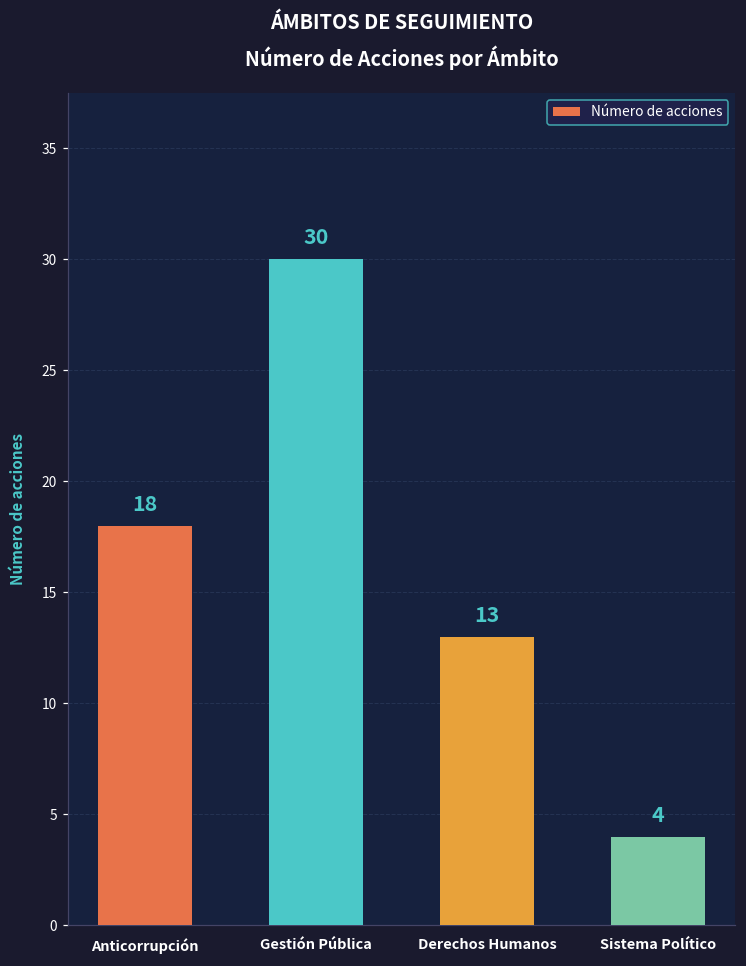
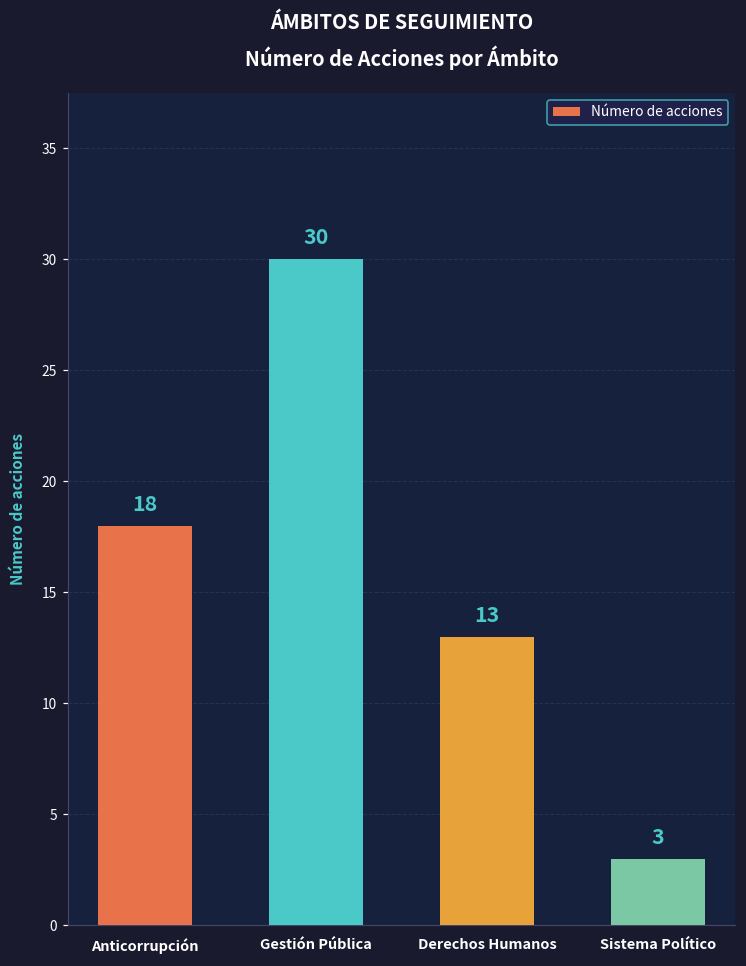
Sistema Político: 4 -> 3
